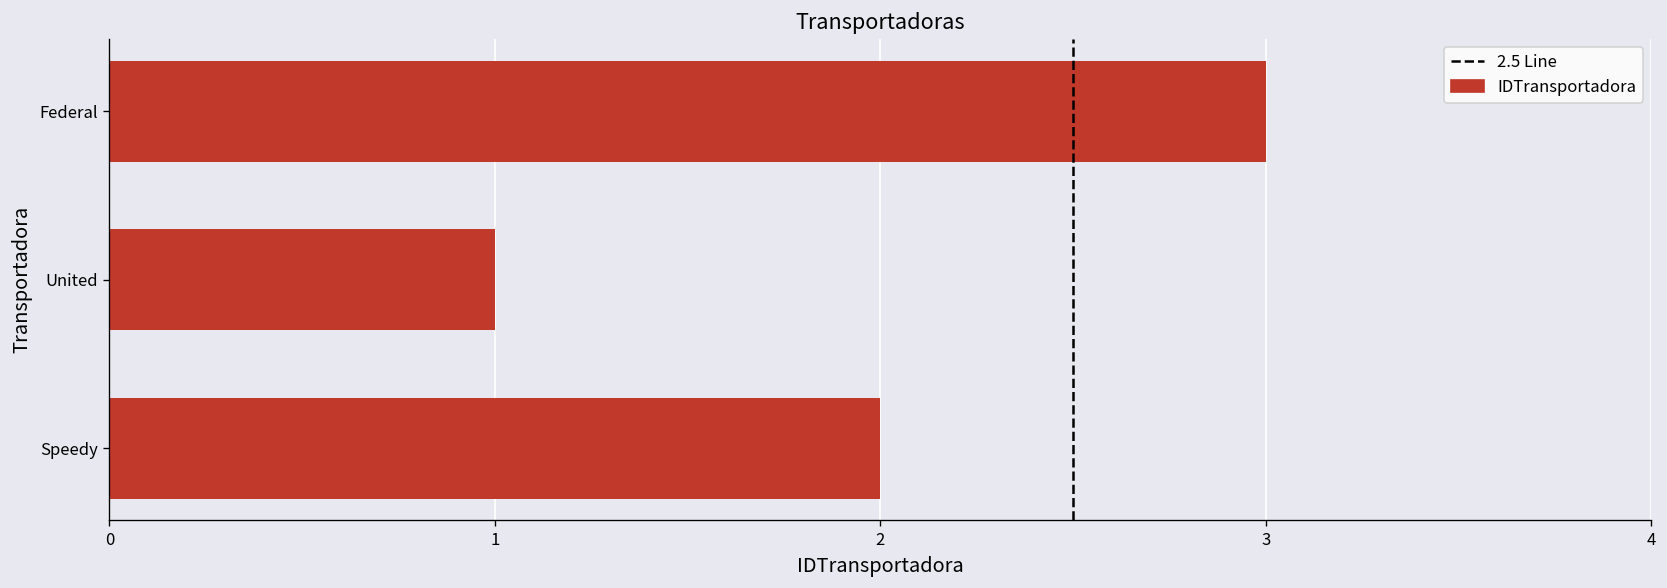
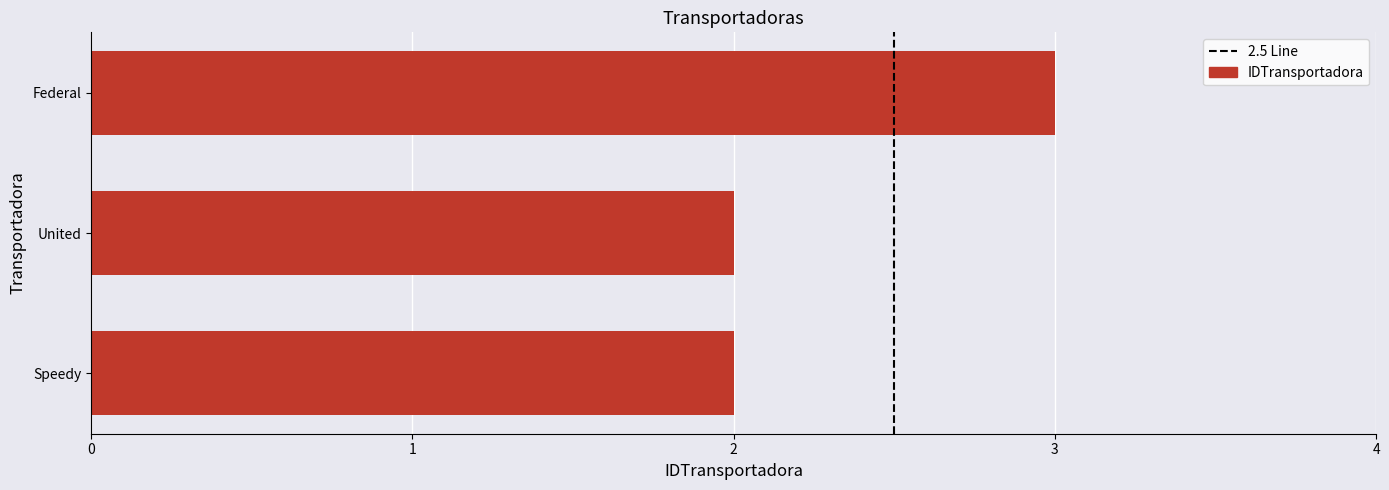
United: 1 -> 2
